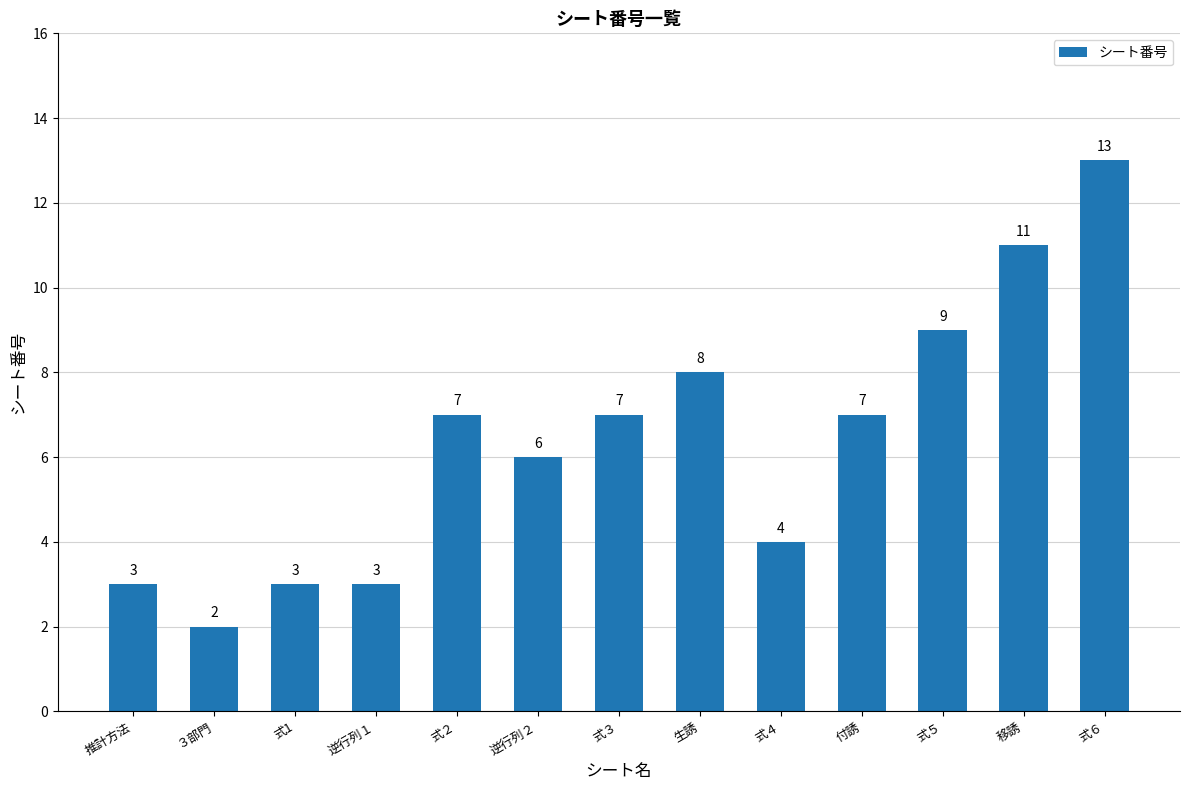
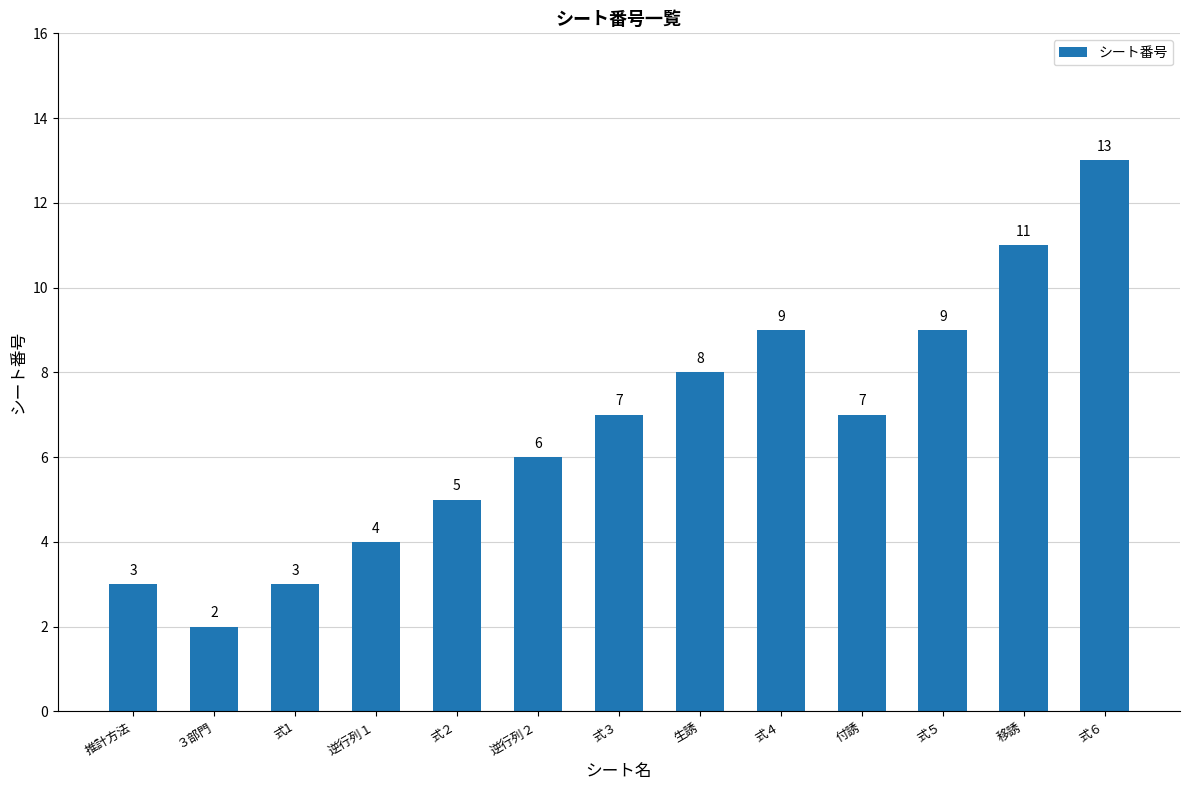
逆行列１: 3 -> 4
式２: 7 -> 5
式４: 4 -> 9
